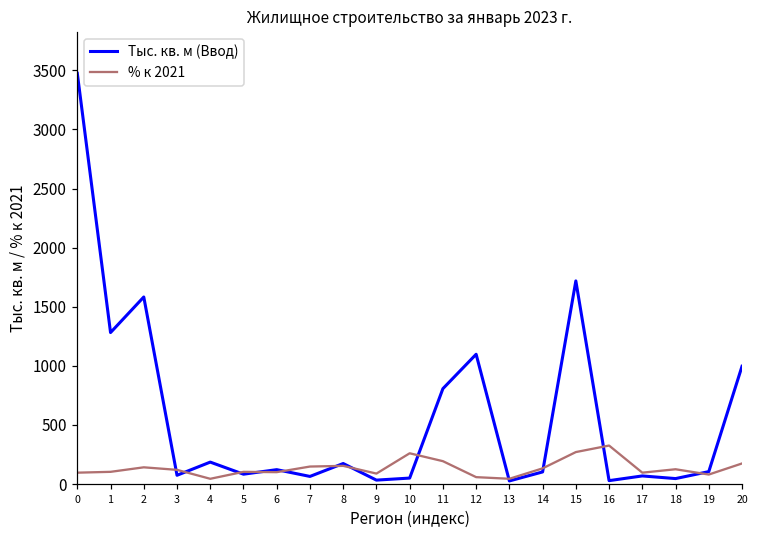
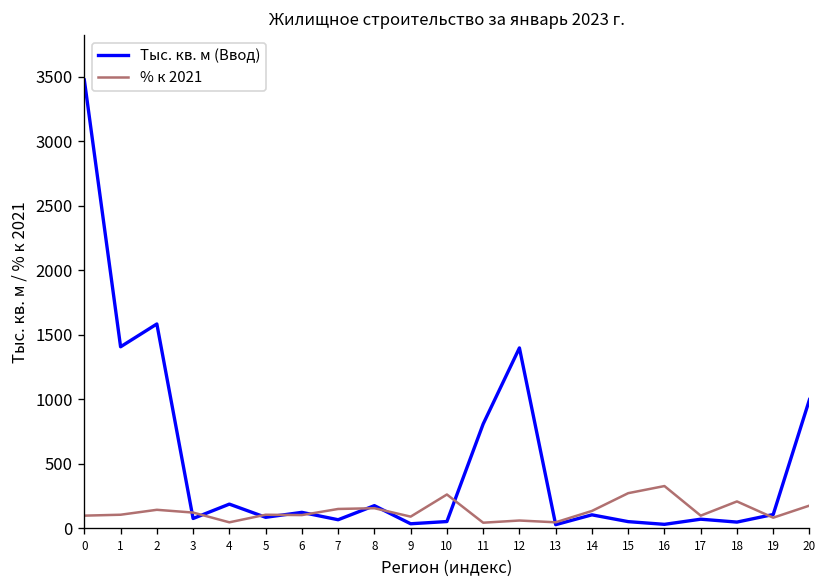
Тыс. кв. м (Ввод), 1: 1280 -> 1410
% к 2021, 11: 190 -> 40
Тыс. кв. м (Ввод), 12: 1100 -> 1400
Тыс. кв. м (Ввод), 15: 1720 -> 50
% к 2021, 18: 130 -> 210
